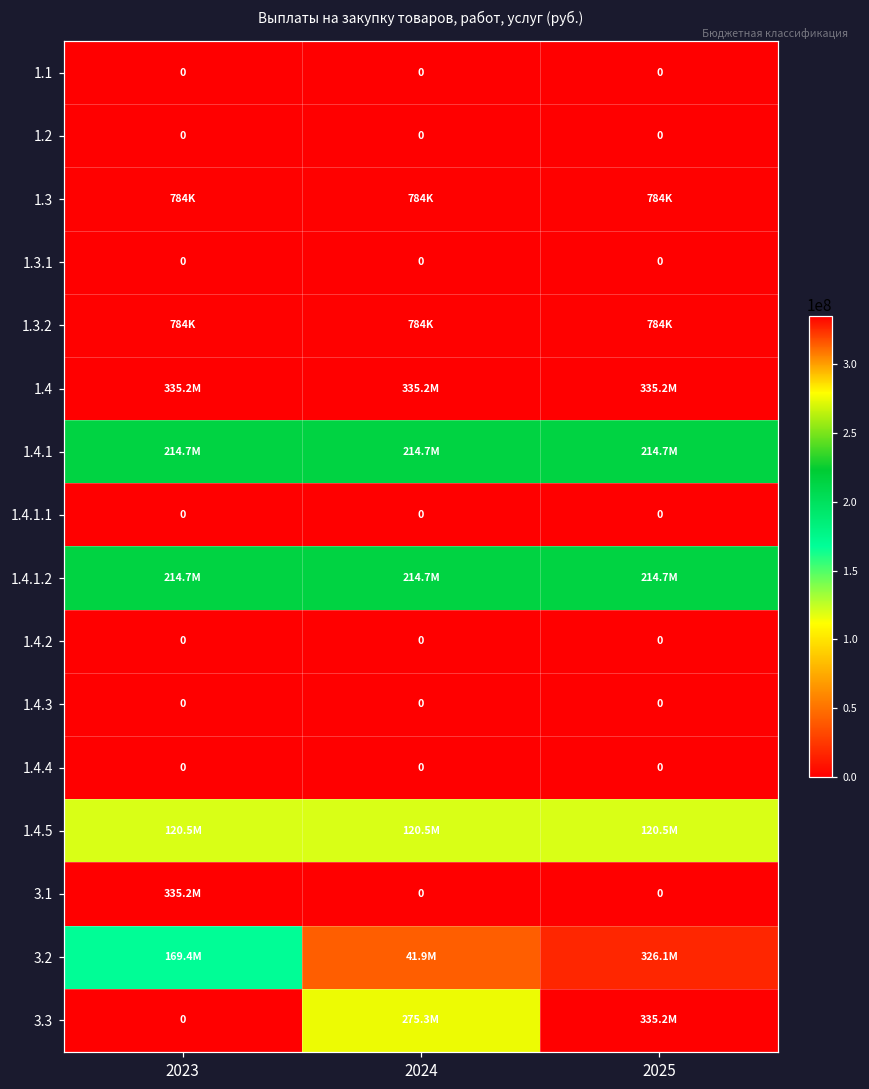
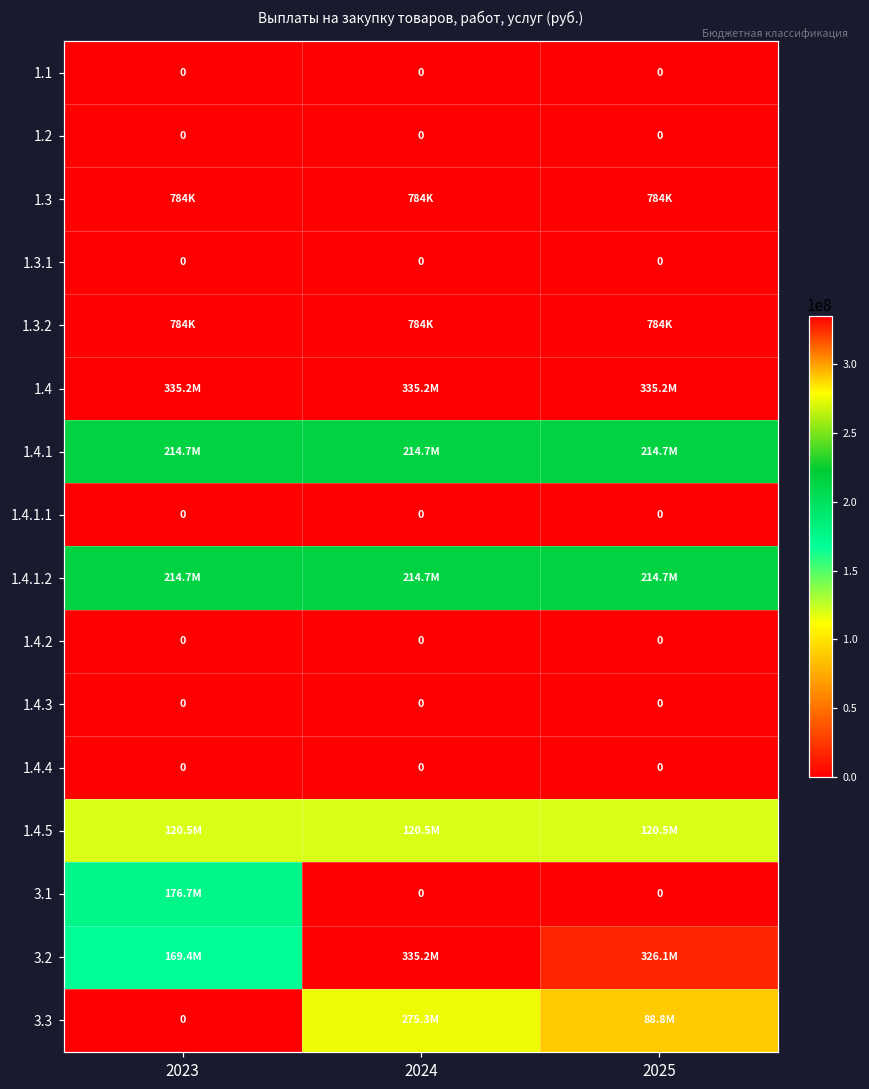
3.1, 2023: 335.2M -> 176.7M
3.2, 2024: 41.9M -> 335.2M
3.3, 2025: 335.2M -> 88.8M
